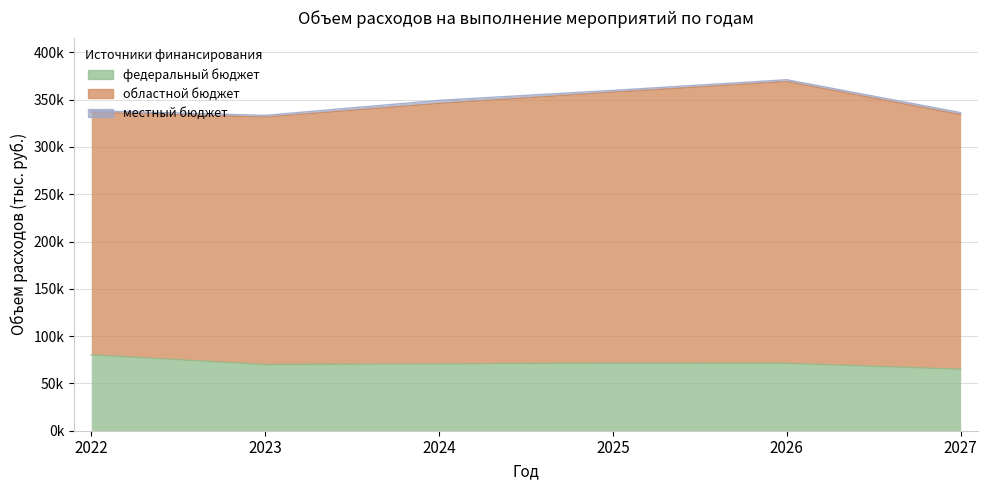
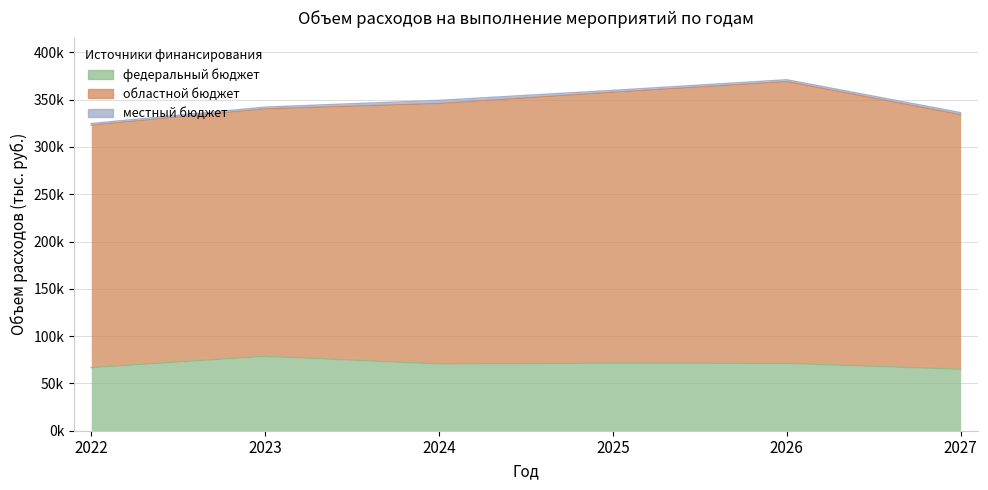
федеральный бюджет, 2022: 80000 -> 70000
федеральный бюджет, 2023: 70000 -> 80000
